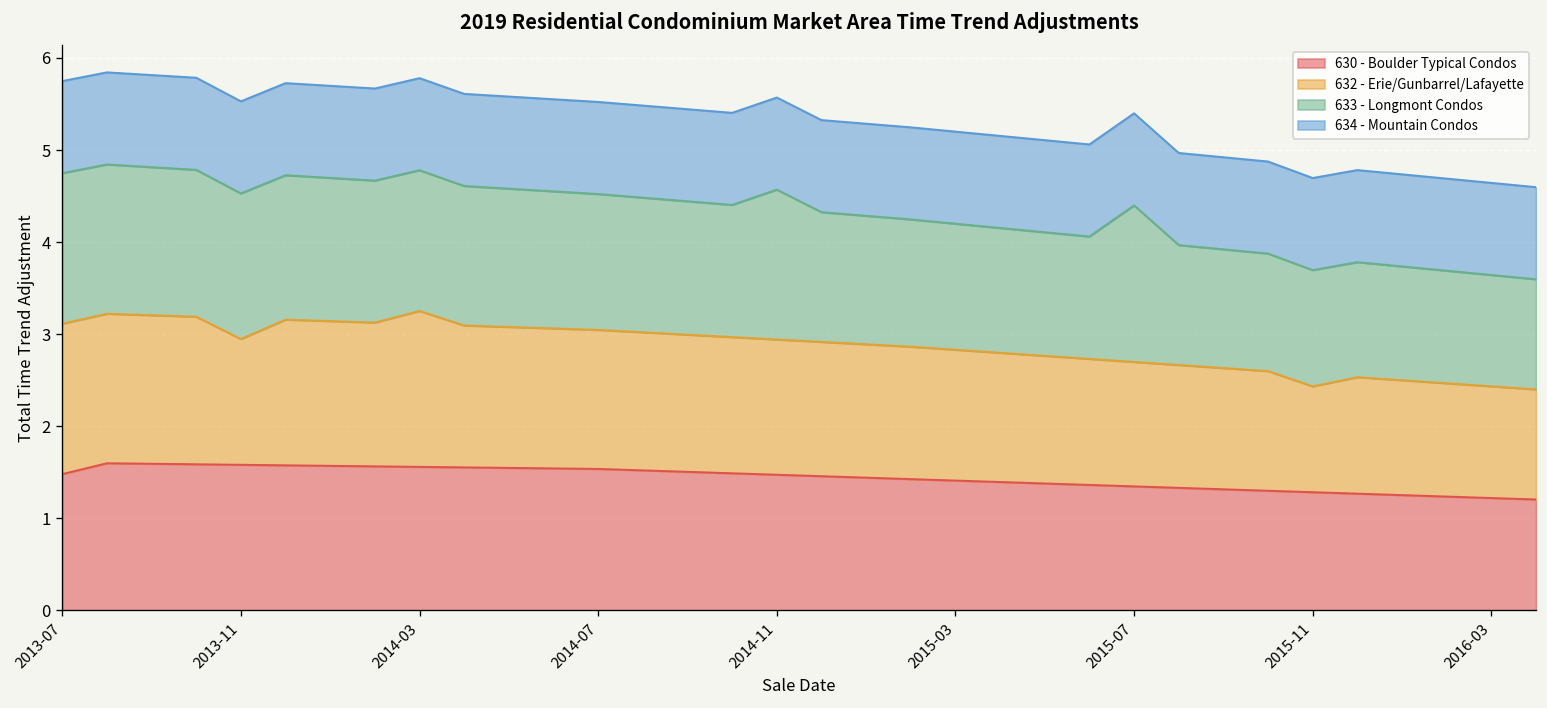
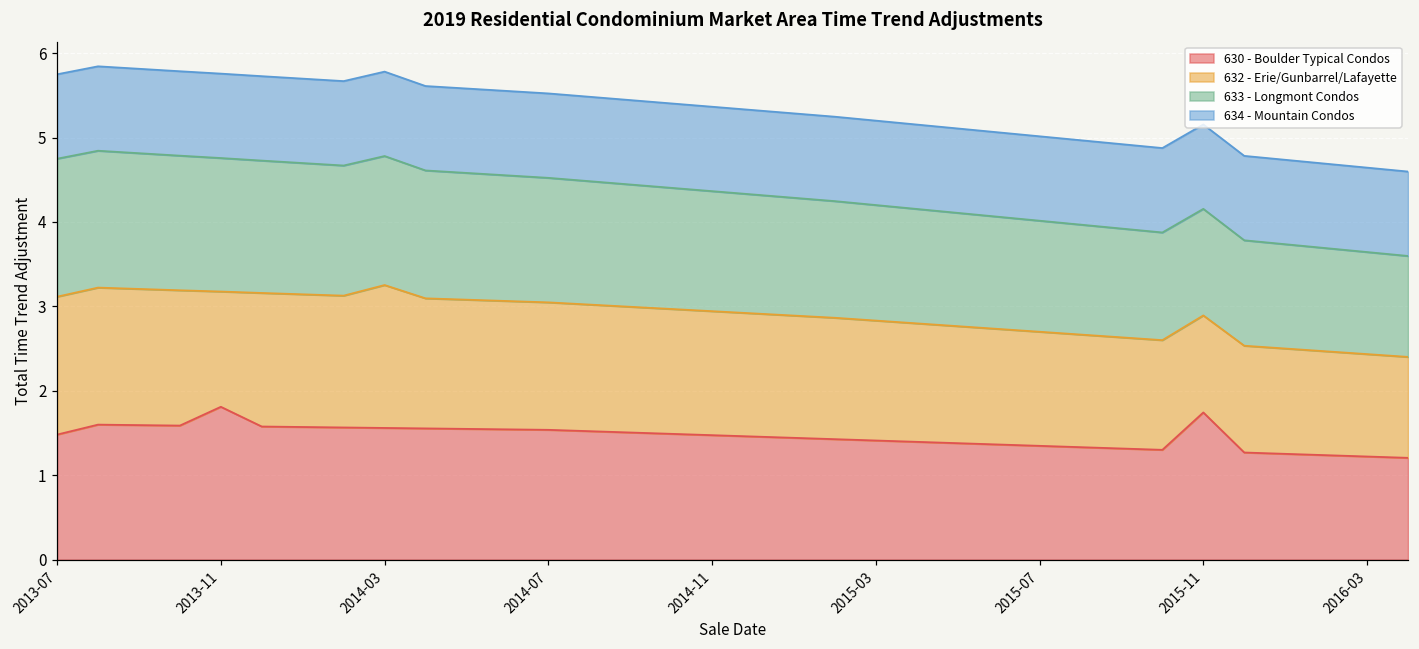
630 - Boulder Typical Condos, 2013-11: 1.6 -> 1.8
633 - Longmont Condos, 2014-11: 1.6 -> 1.4
633 - Longmont Condos, 2015-07: 1.7 -> 1.3
630 - Boulder Typical Condos, 2015-11: 1.3 -> 1.7
